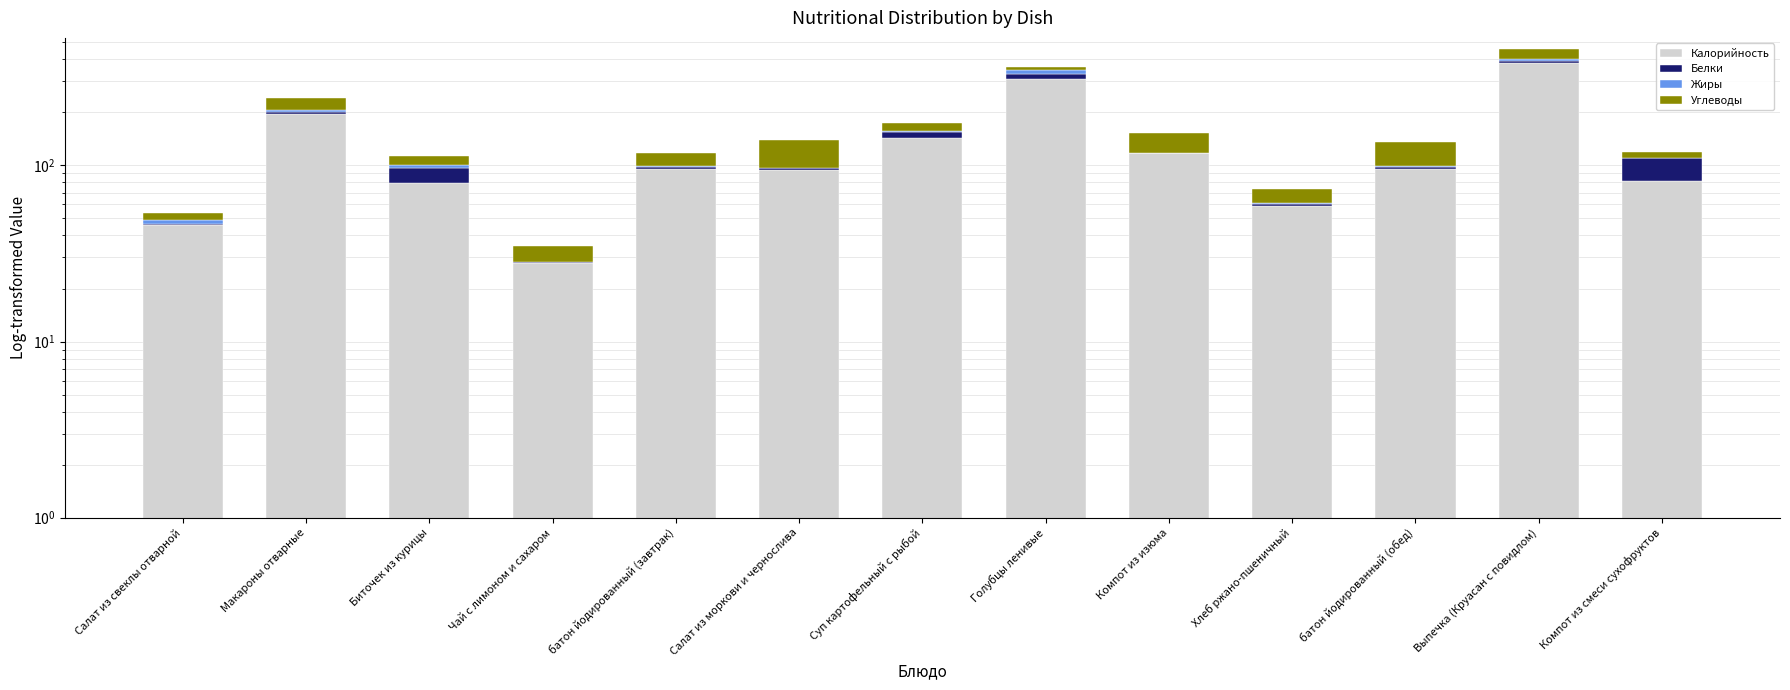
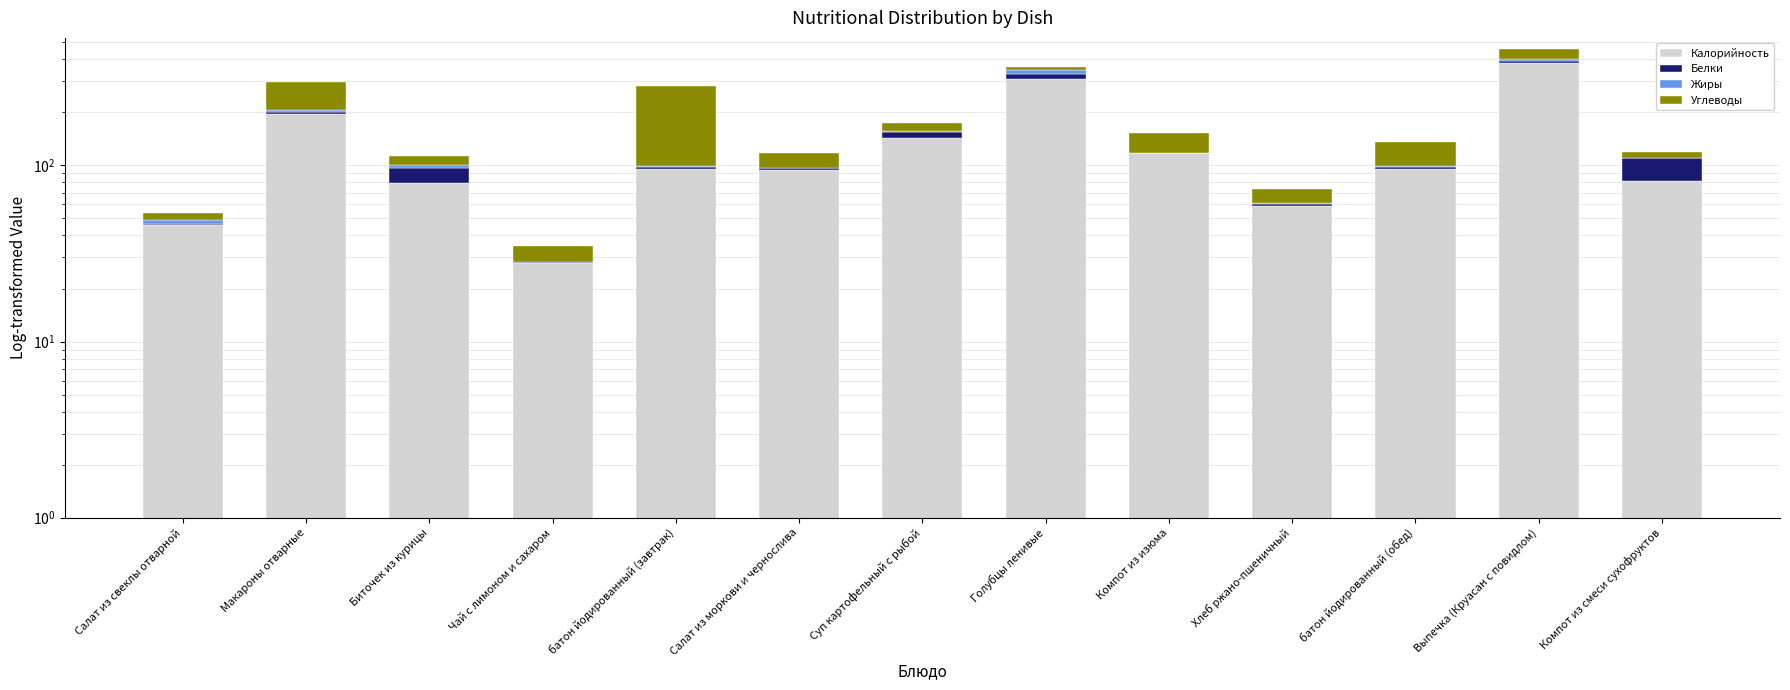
Углеводы, Макароны отварные: 33 -> 90
Углеводы, батон йодированный (завтрак): 20 -> 190
Углеводы, Салат из моркови и чернослива: 43 -> 22
